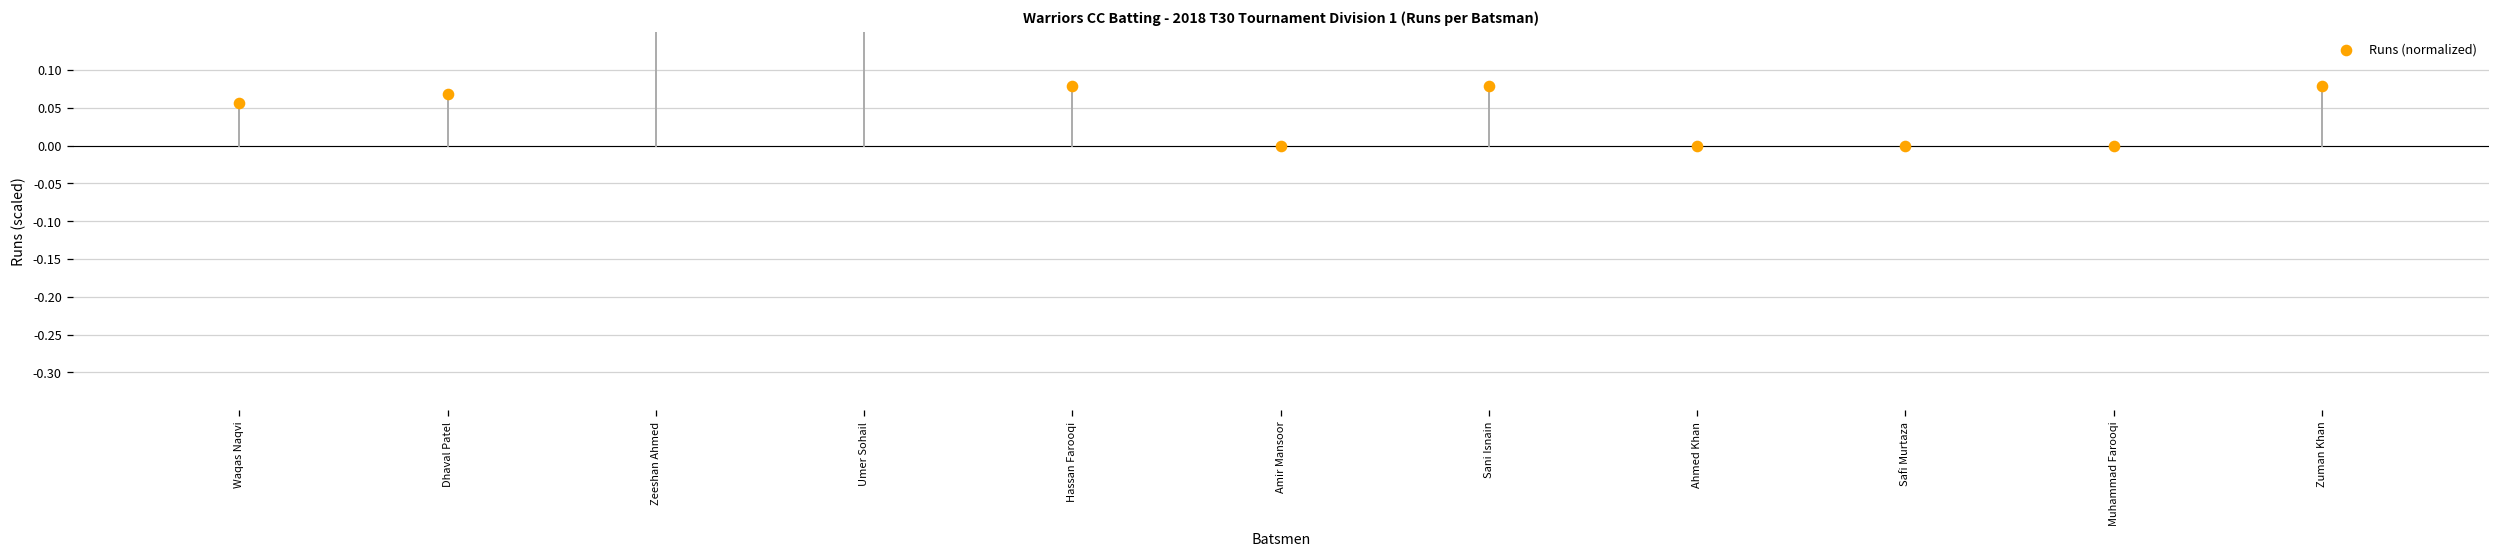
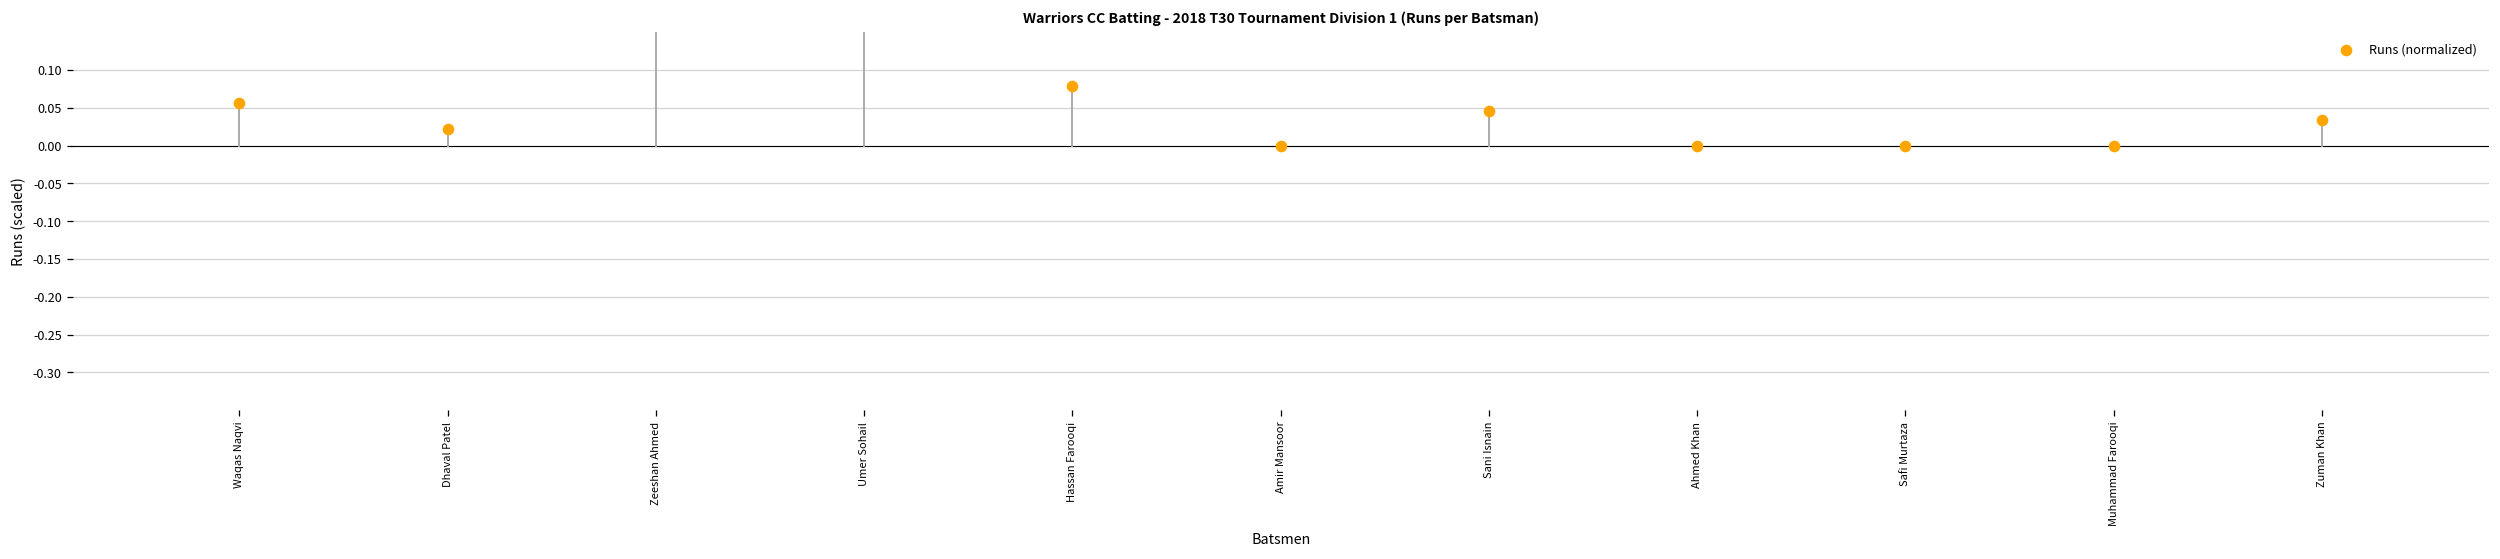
Runs (normalized), Dhaval Patel: 0.07 -> 0.02
Runs (normalized), Sani Isnain: 0.08 -> 0.05
Runs (normalized), Zuman Khan: 0.08 -> 0.03
